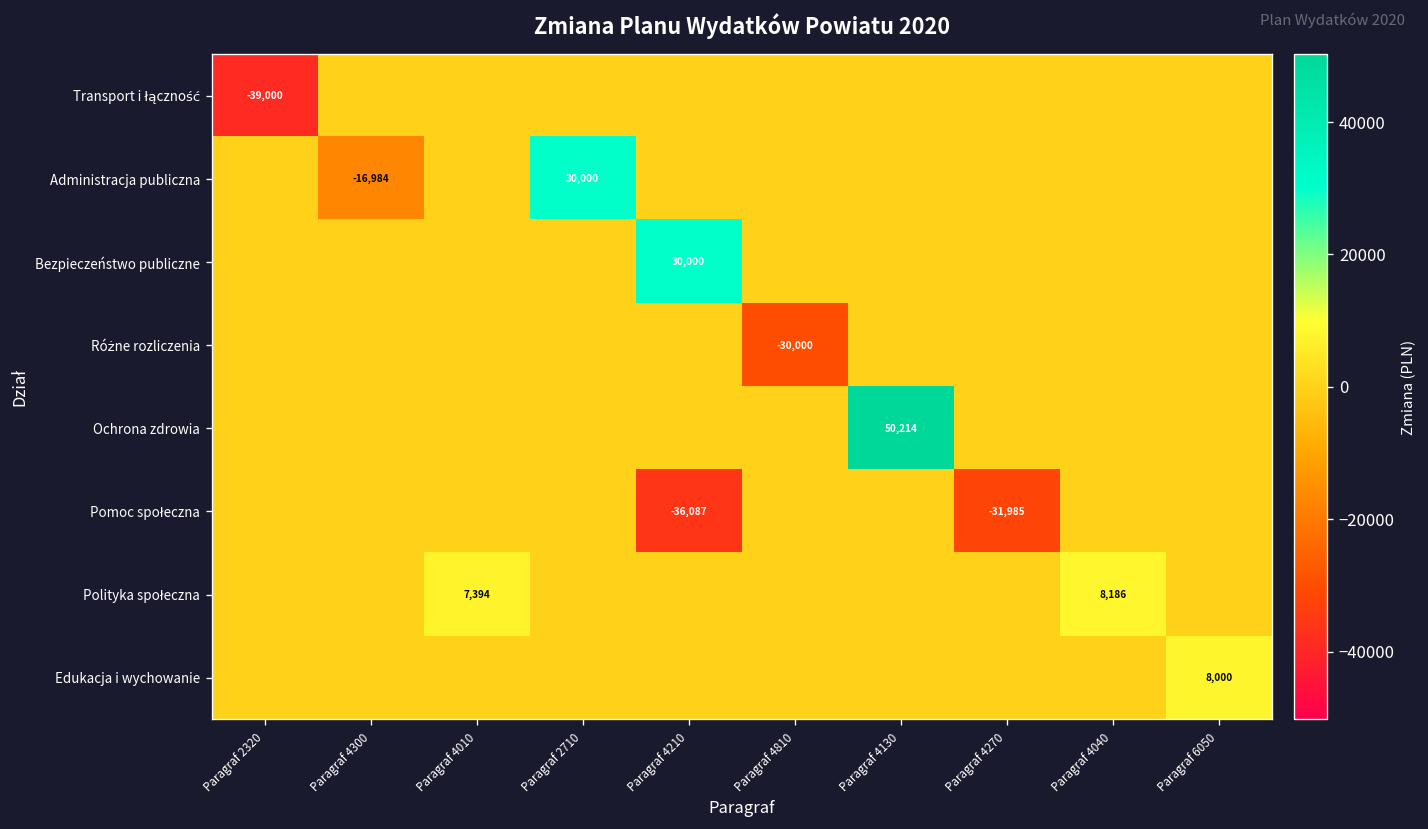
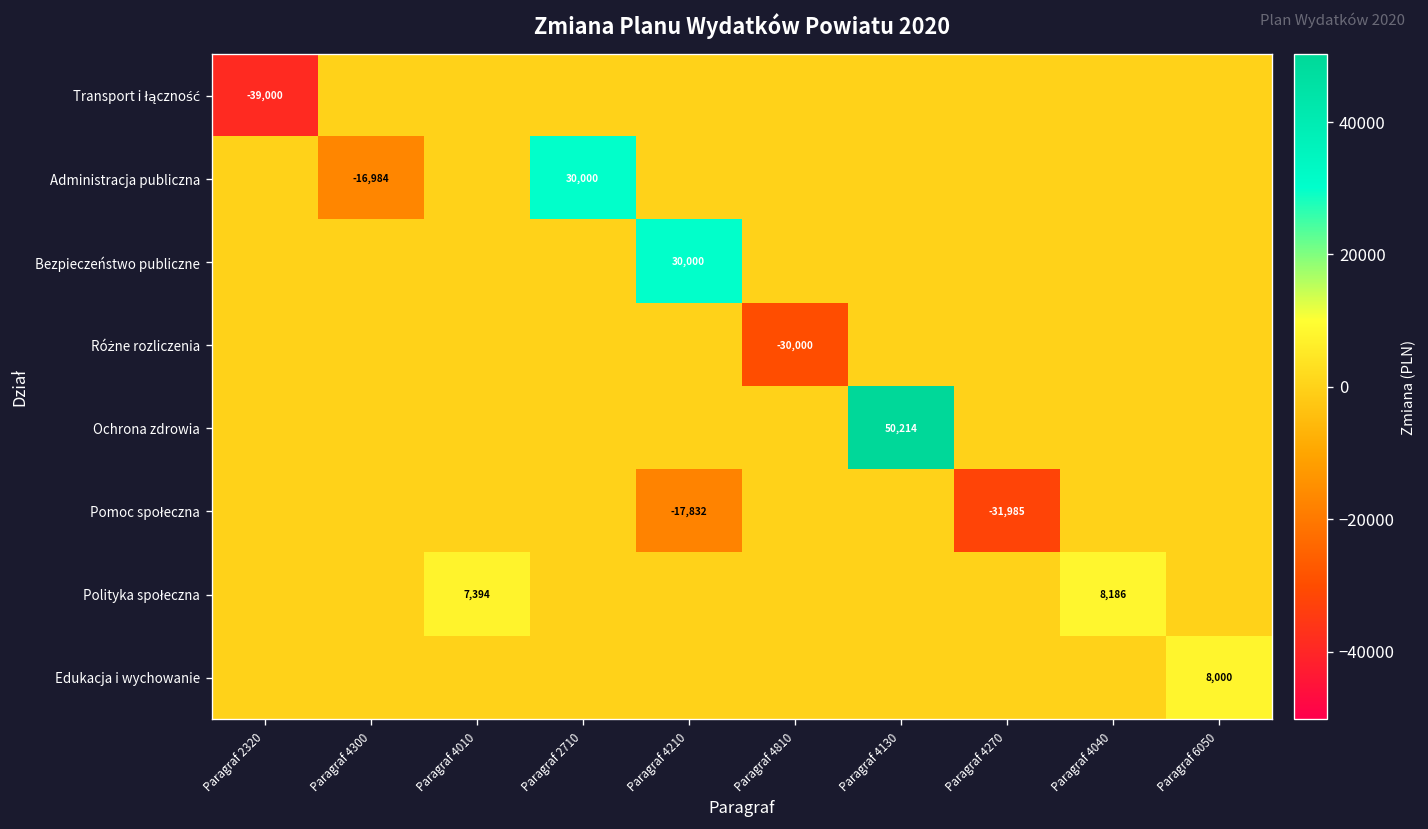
Pomoc społeczna, Paragraf 4210: -36,087 -> -17,832
